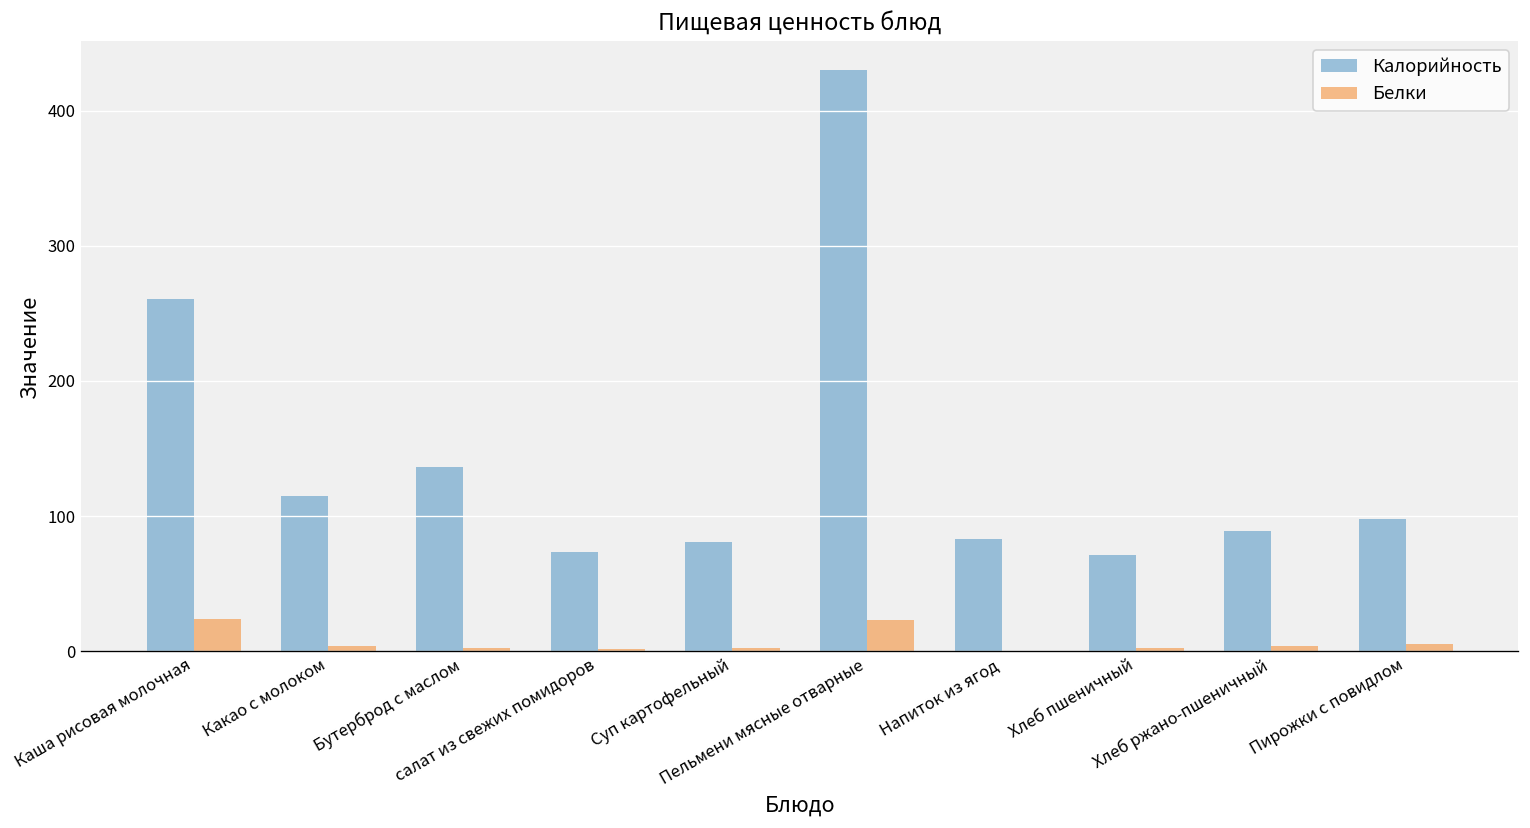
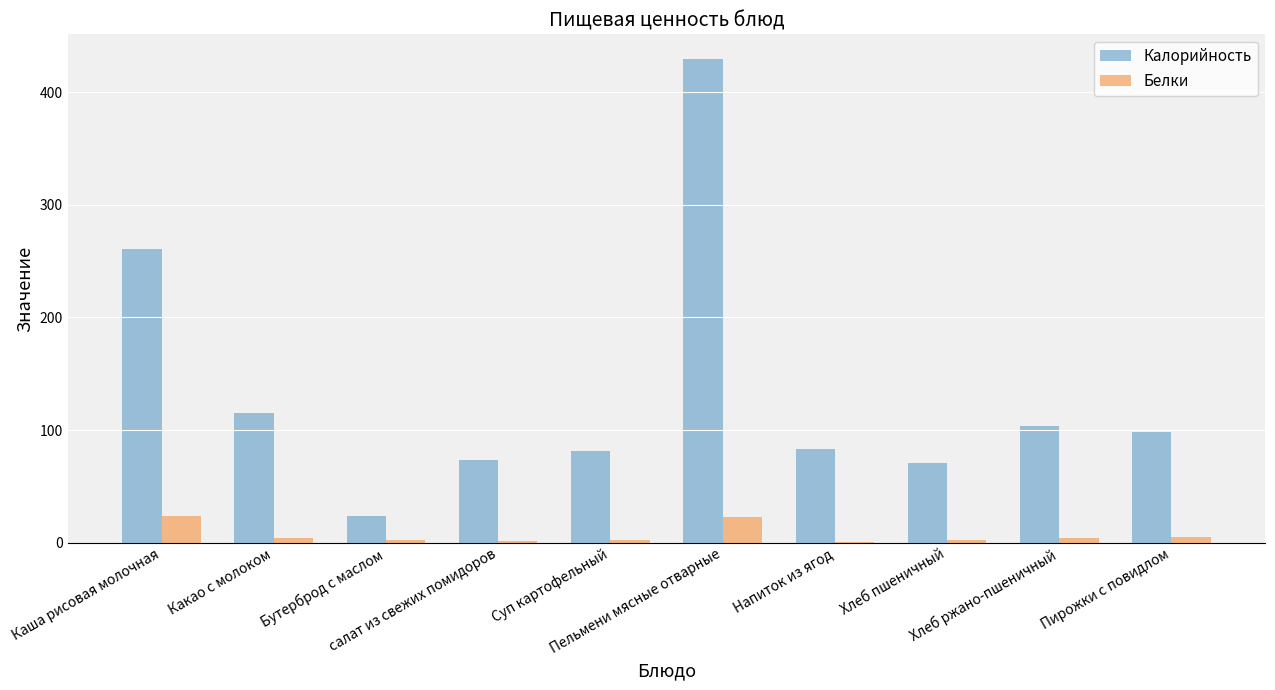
Калорийность, Бутерброд с маслом: 136 -> 24
Калорийность, Хлеб ржано-пшеничный: 89 -> 104
